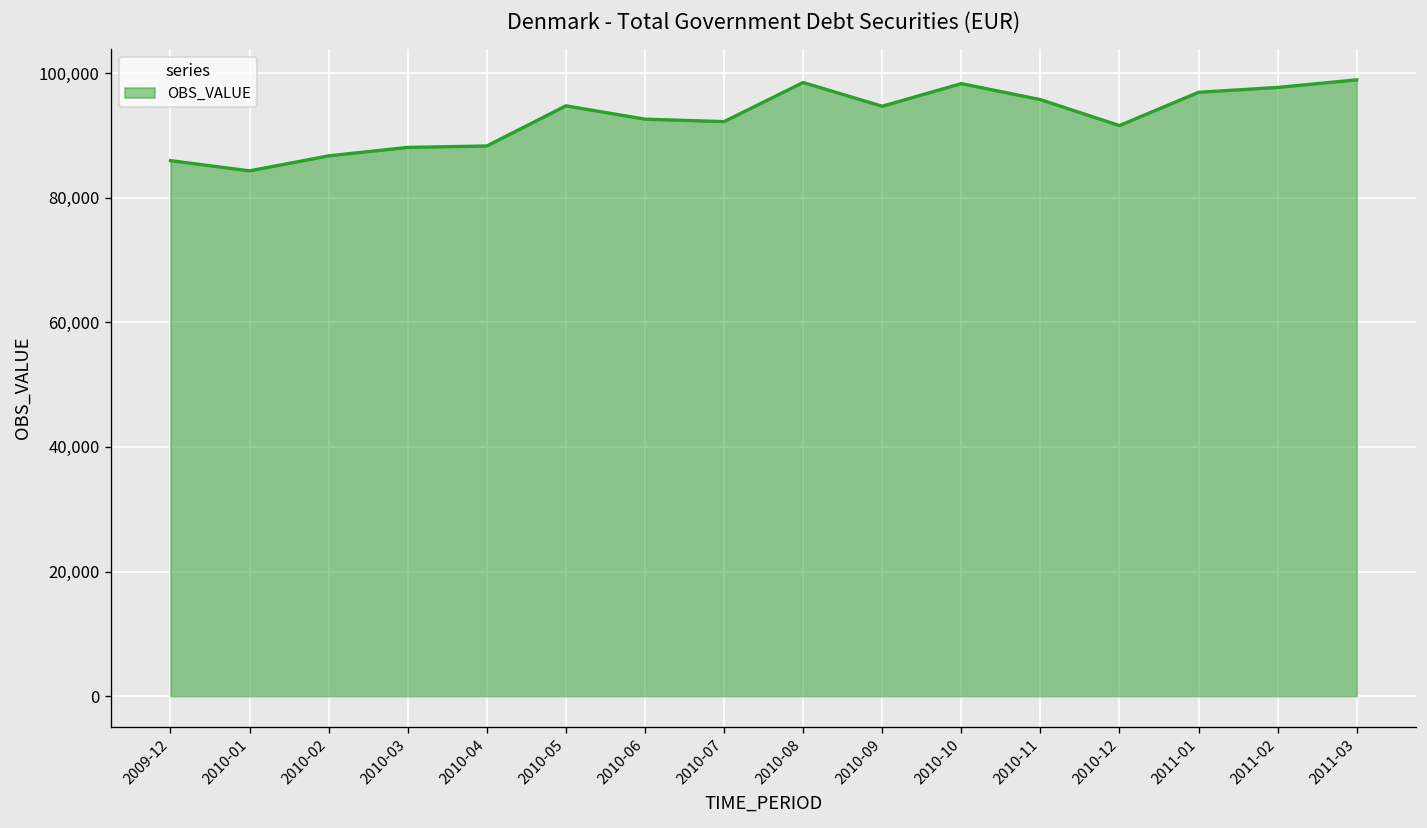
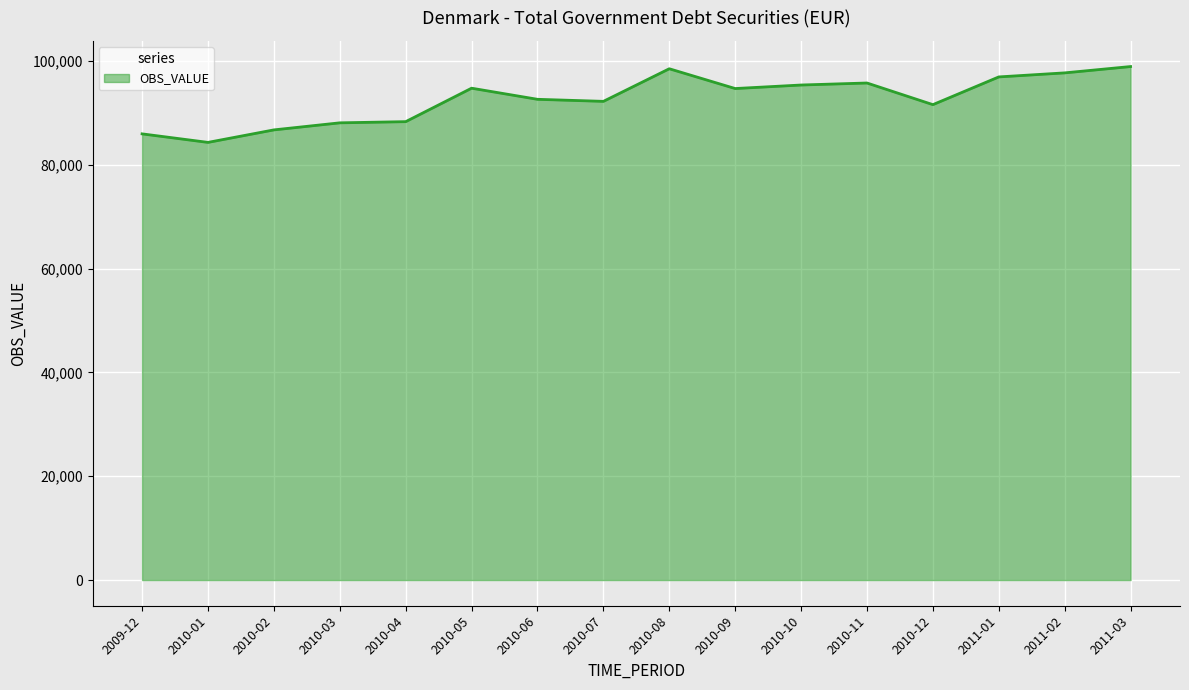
2010-10: 98,000 -> 95,000
